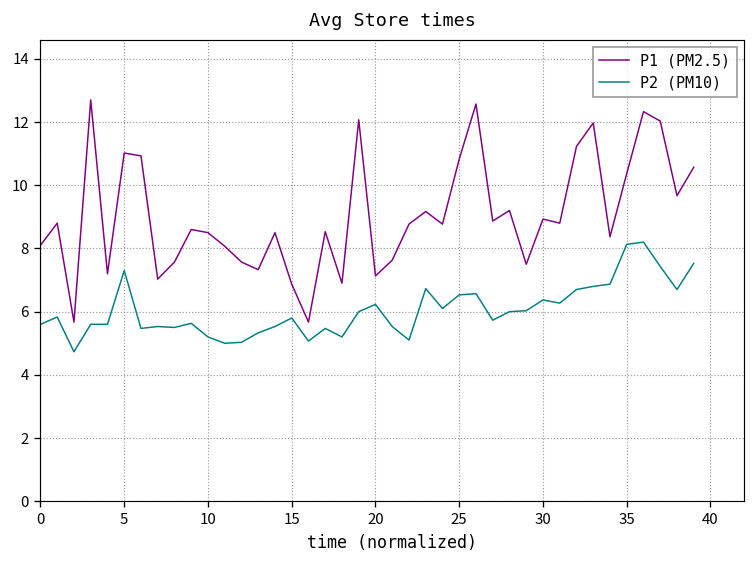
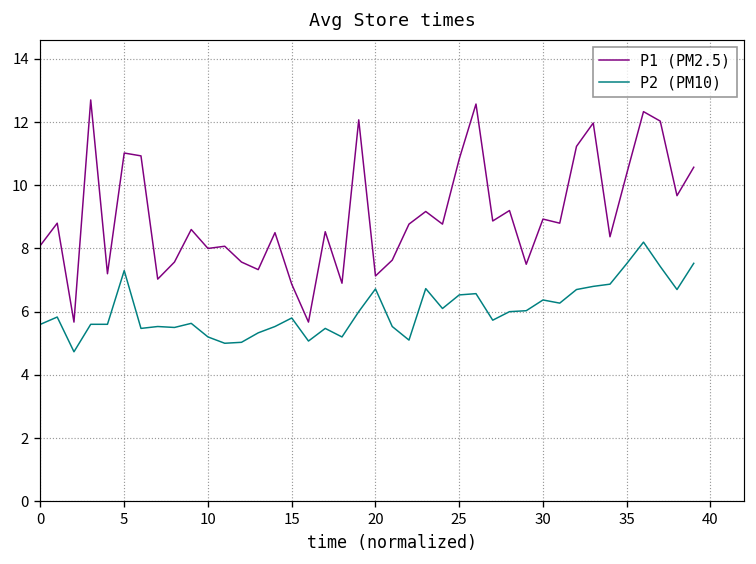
P1 (PM2.5), 10: 8.5 -> 8.0
P2 (PM10), 20: 6.2 -> 6.7
P2 (PM10), 35: 8.1 -> 7.5
